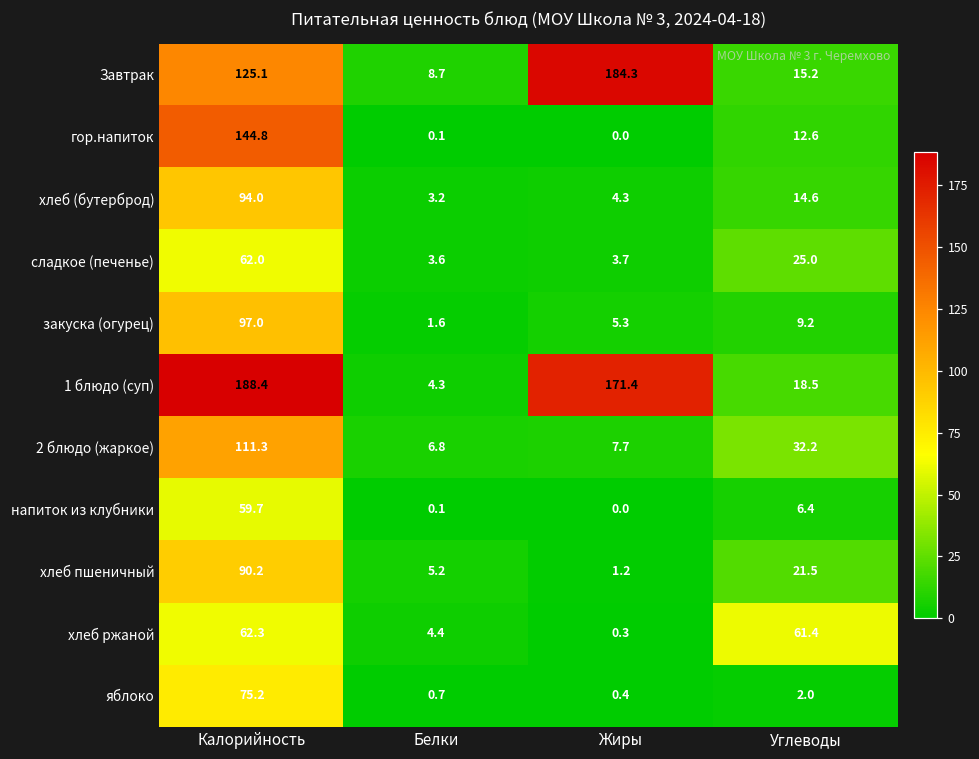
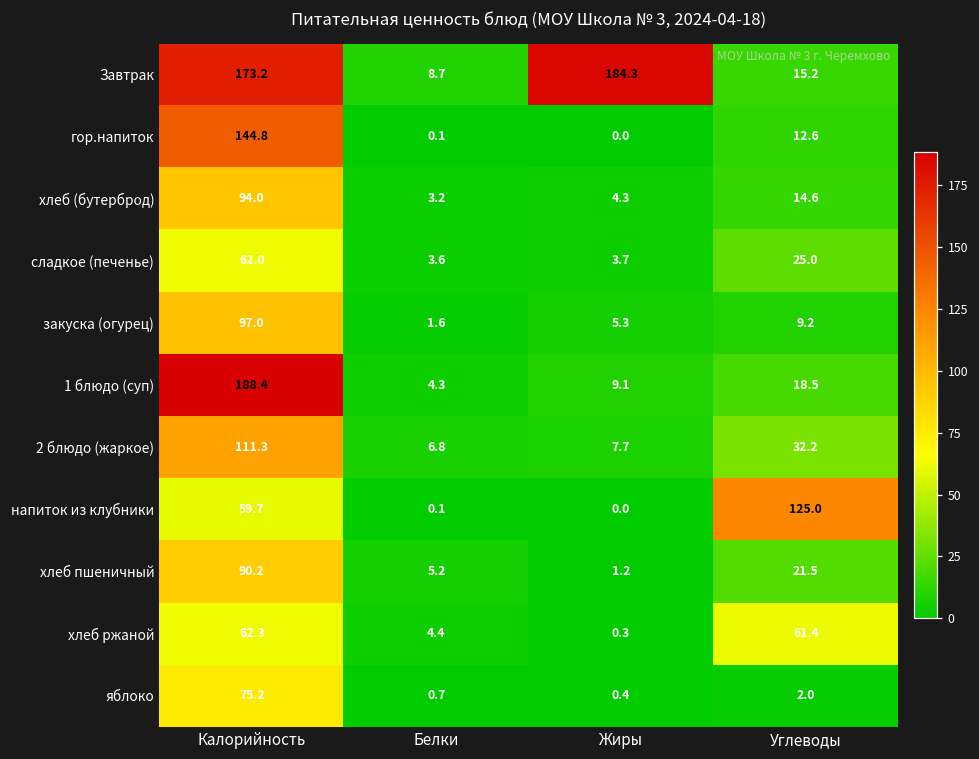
Завтрак, Калорийность: 125.1 -> 173.2
1 блюдо (суп), Жиры: 171.4 -> 9.1
напиток из клубники, Углеводы: 6.4 -> 125.0
